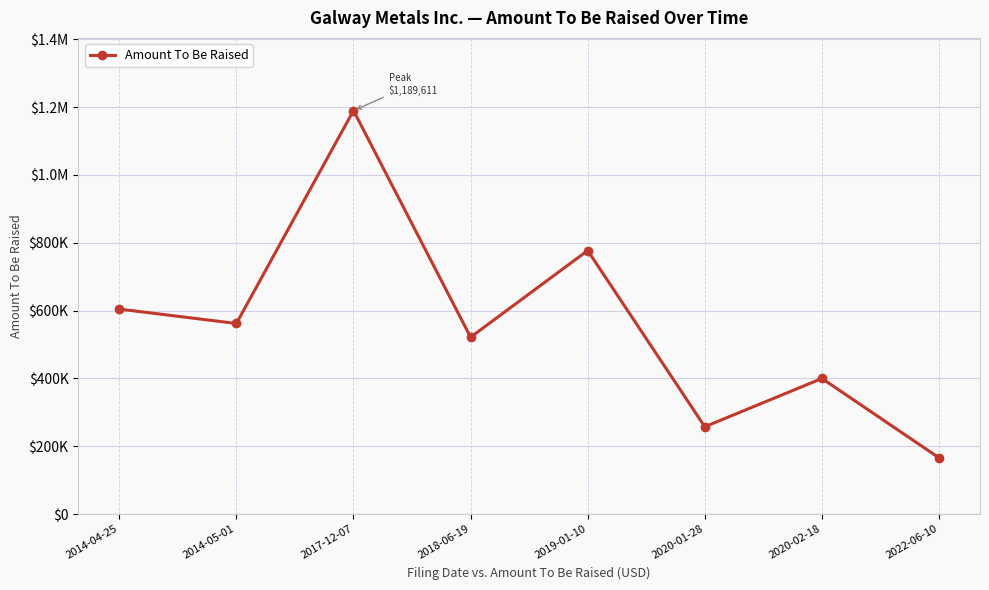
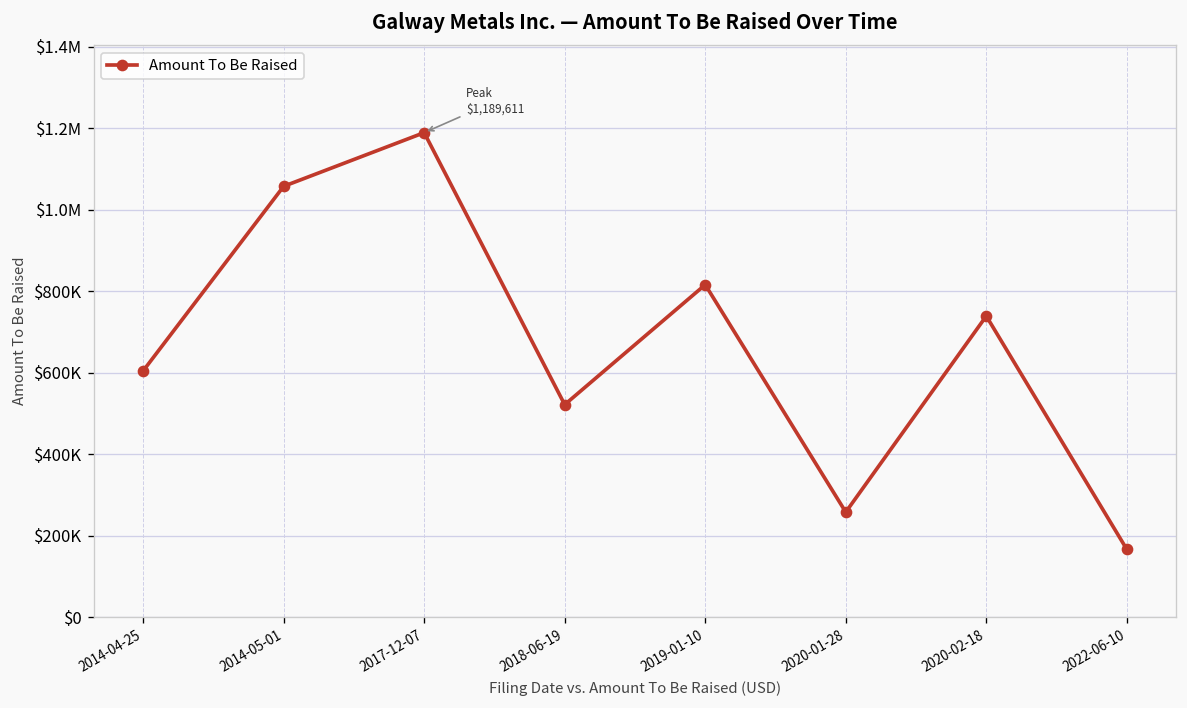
2014-05-01: $560000 -> $1060000
2019-01-10: $780000 -> $820000
2020-02-18: $400000 -> $740000
